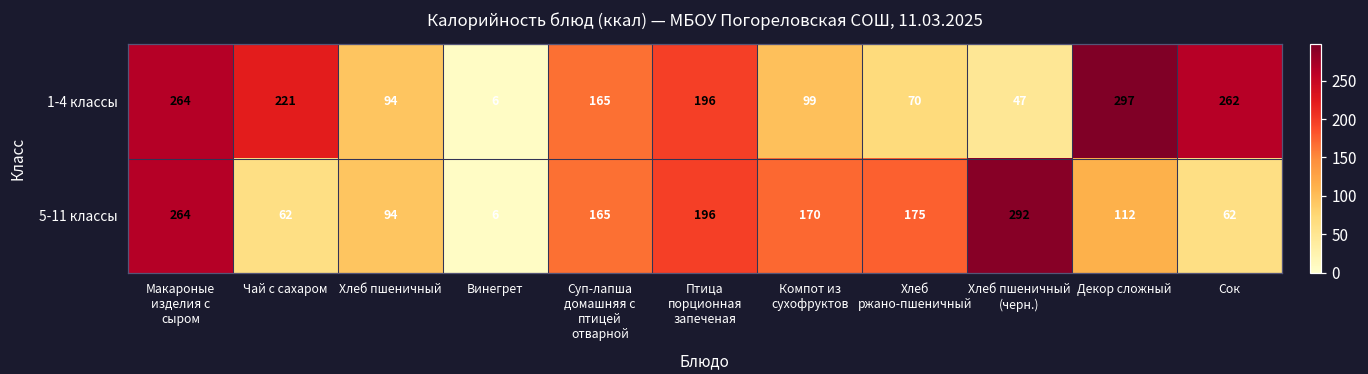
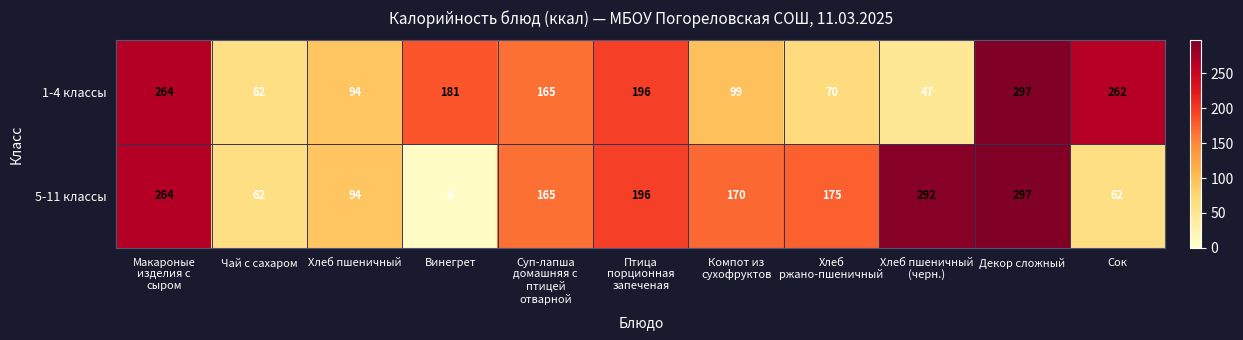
1-4 классы, Чай с сахаром: 221 -> 62
1-4 классы, Винегрет: 6 -> 181
5-11 классы, Декор сложный: 112 -> 297
